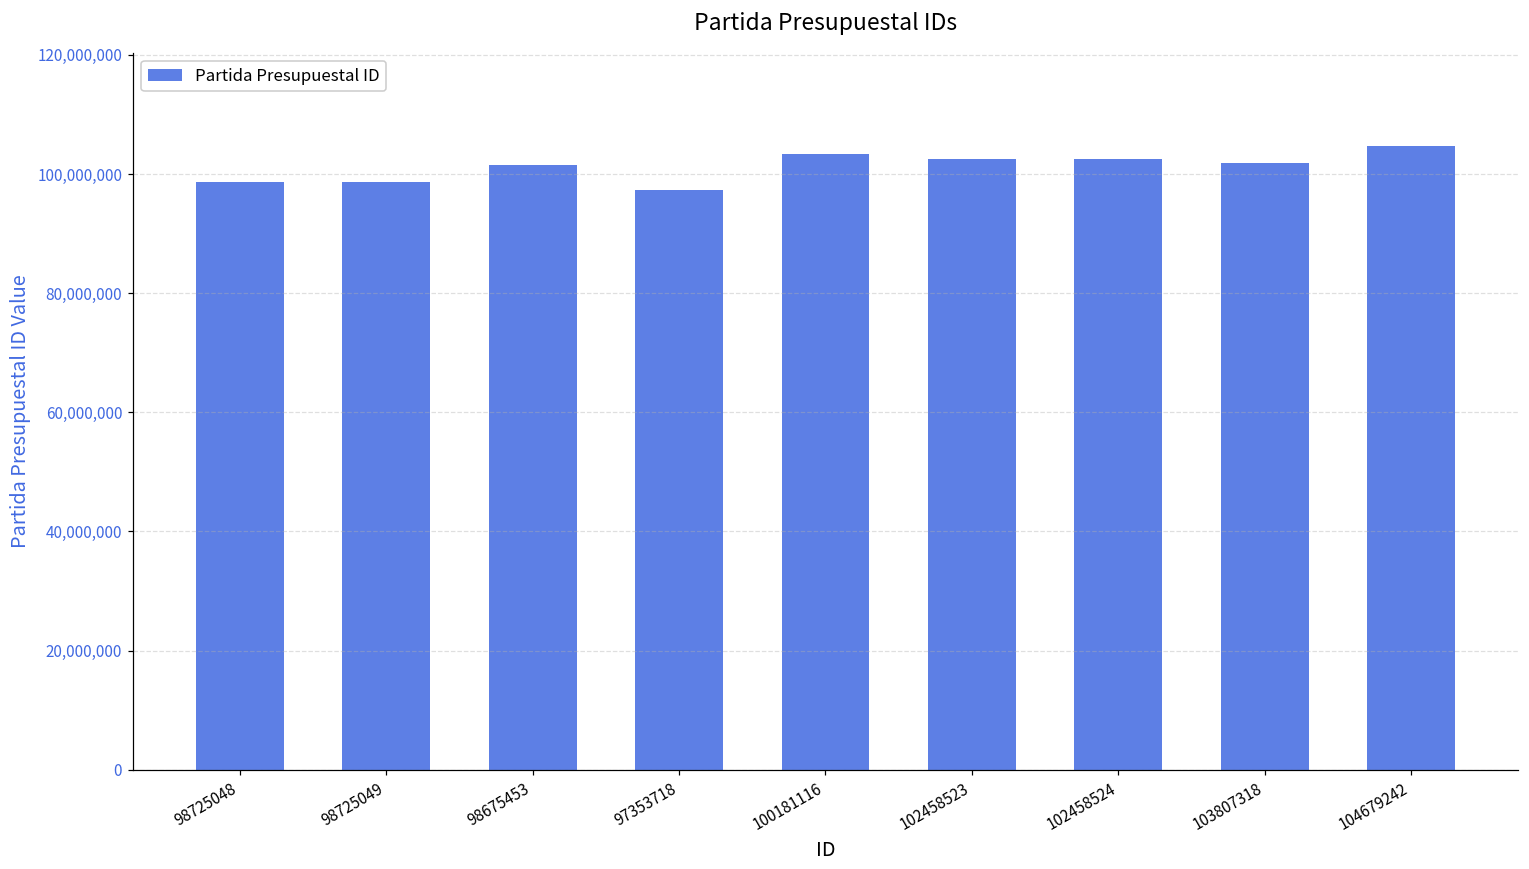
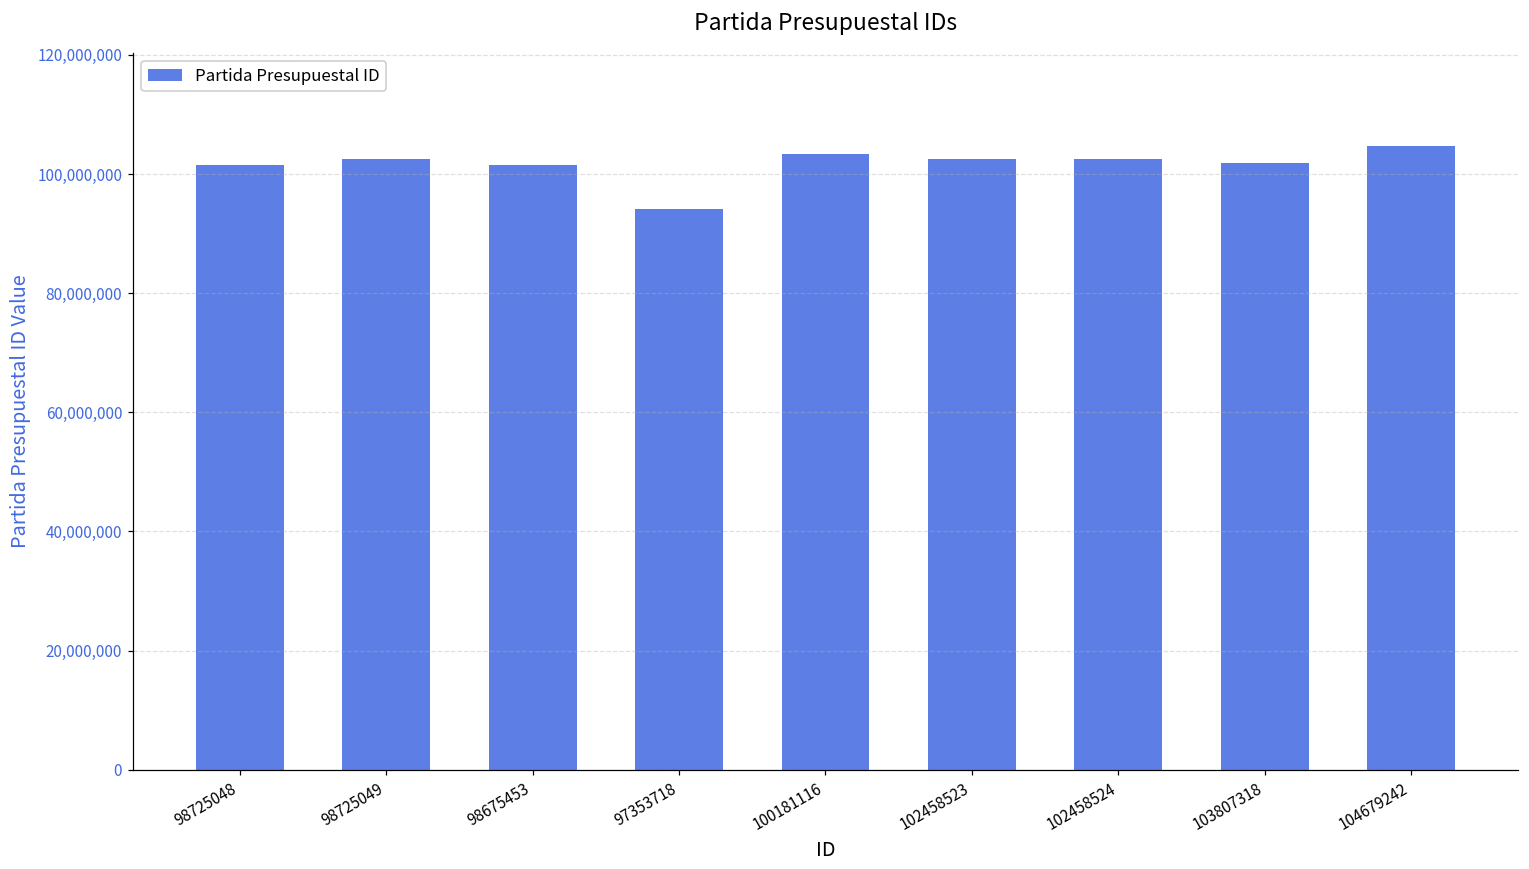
98725048: 99,000,000 -> 101,000,000
98725049: 99,000,000 -> 102,000,000
97353718: 97,000,000 -> 94,000,000
